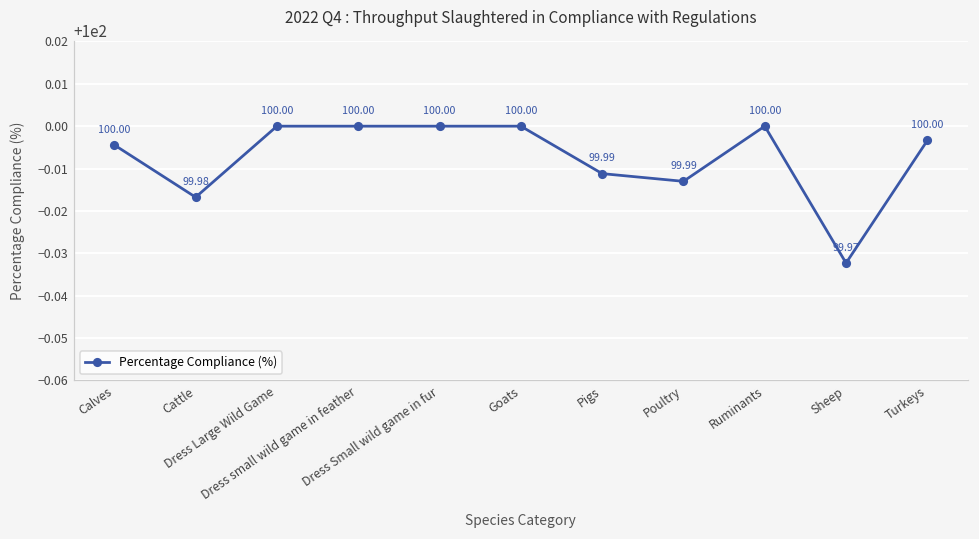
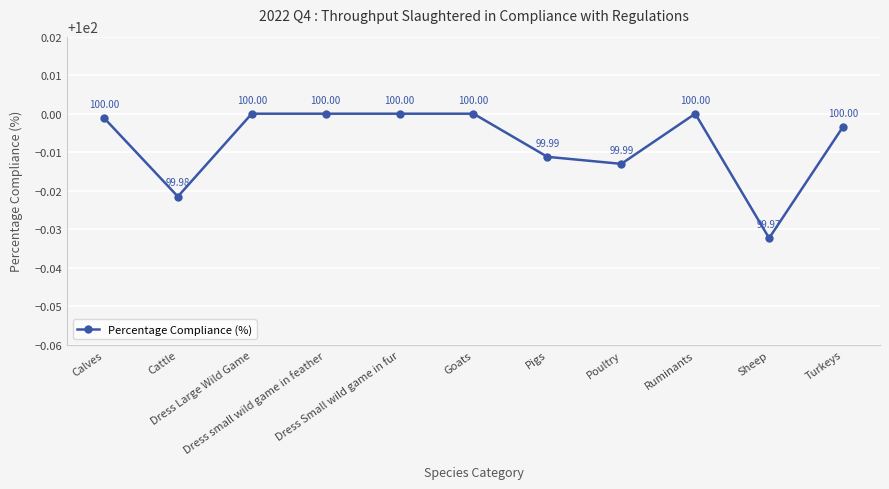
Calves: 99.996 -> 99.999
Cattle: 99.983 -> 99.978
